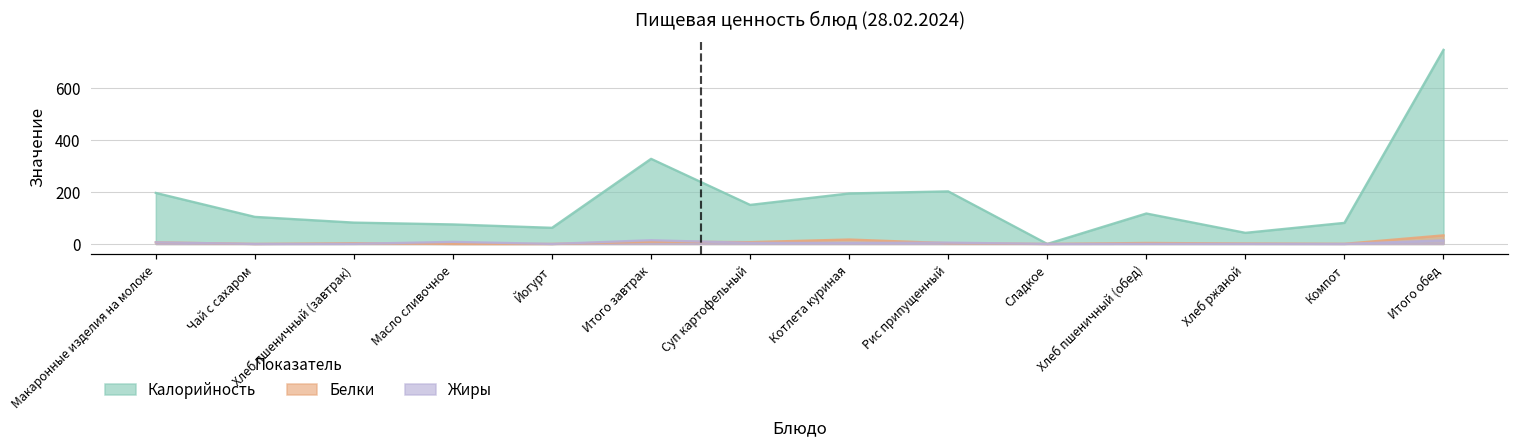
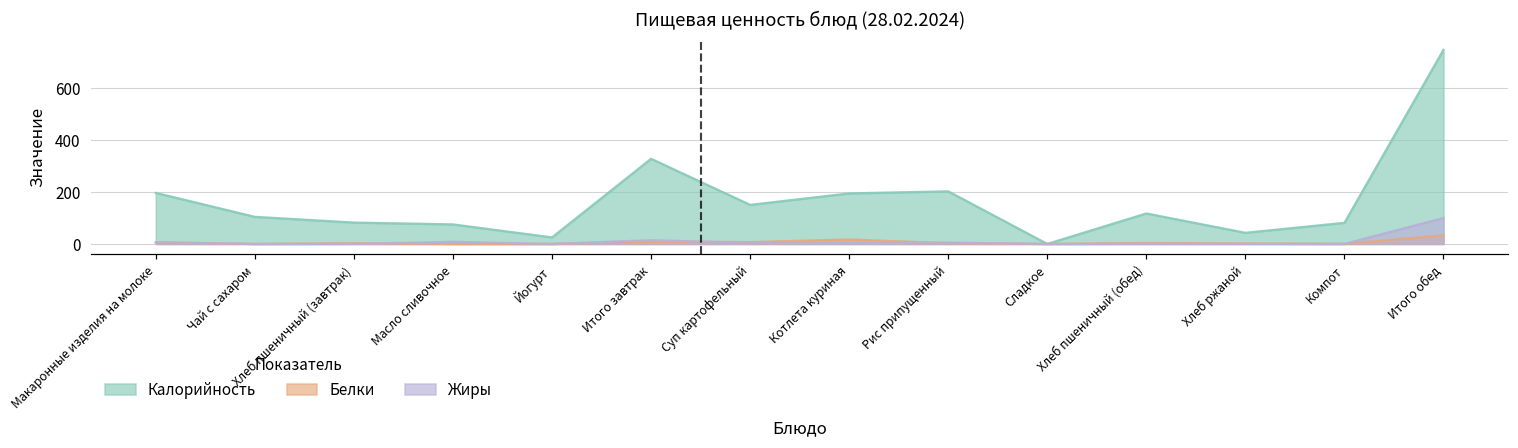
Калорийность, Йогурт: 60 -> 30
Жиры, Итого обед: 10 -> 100
